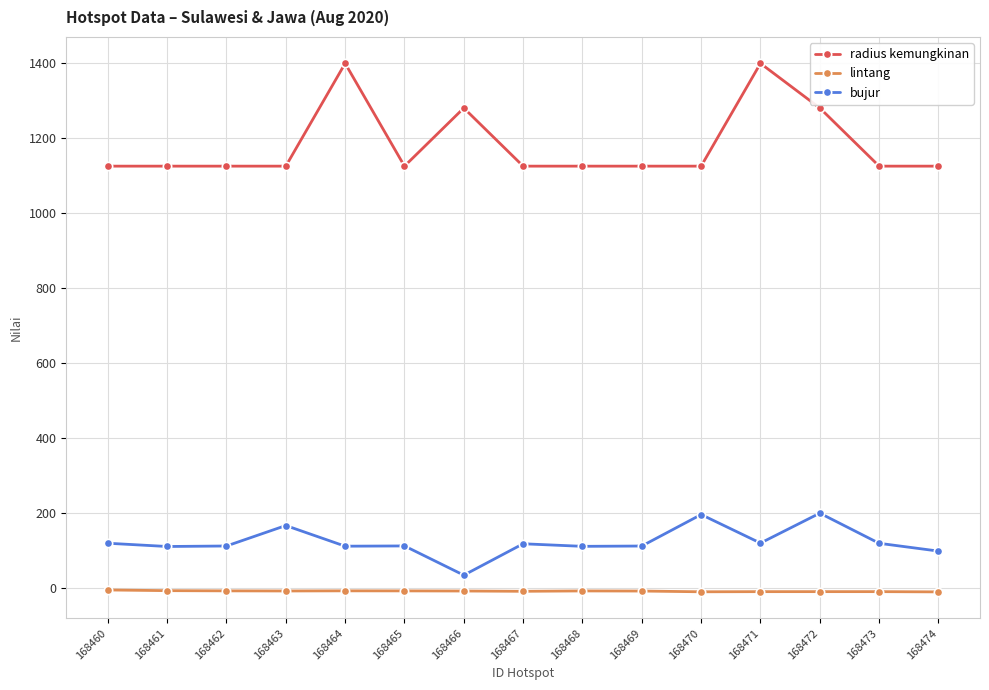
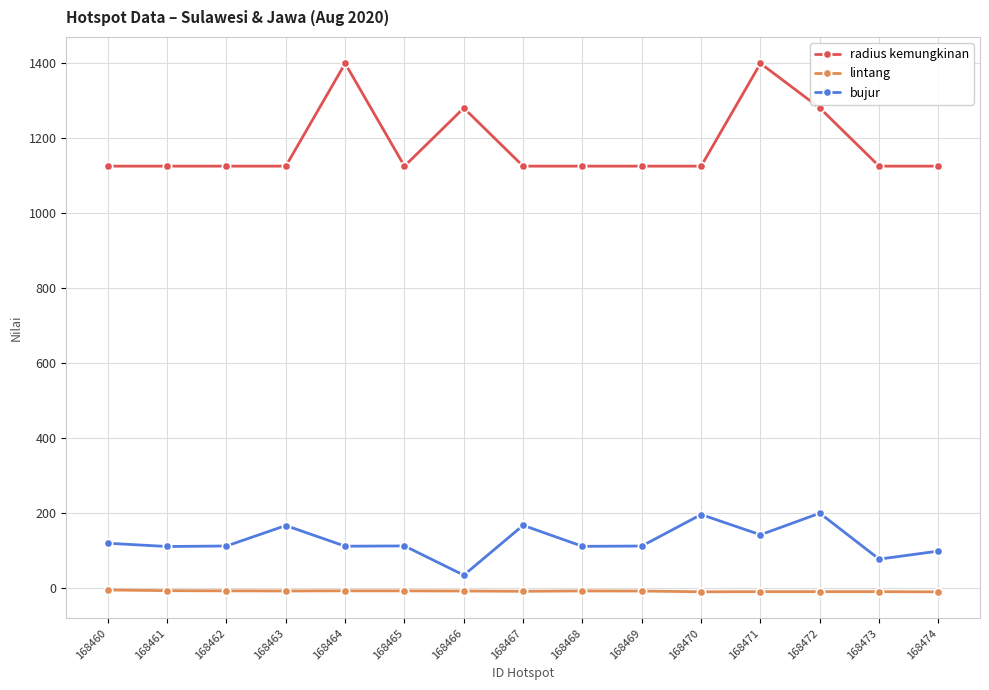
bujur, 168467: 120 -> 170
bujur, 168471: 120 -> 140
bujur, 168473: 120 -> 80
